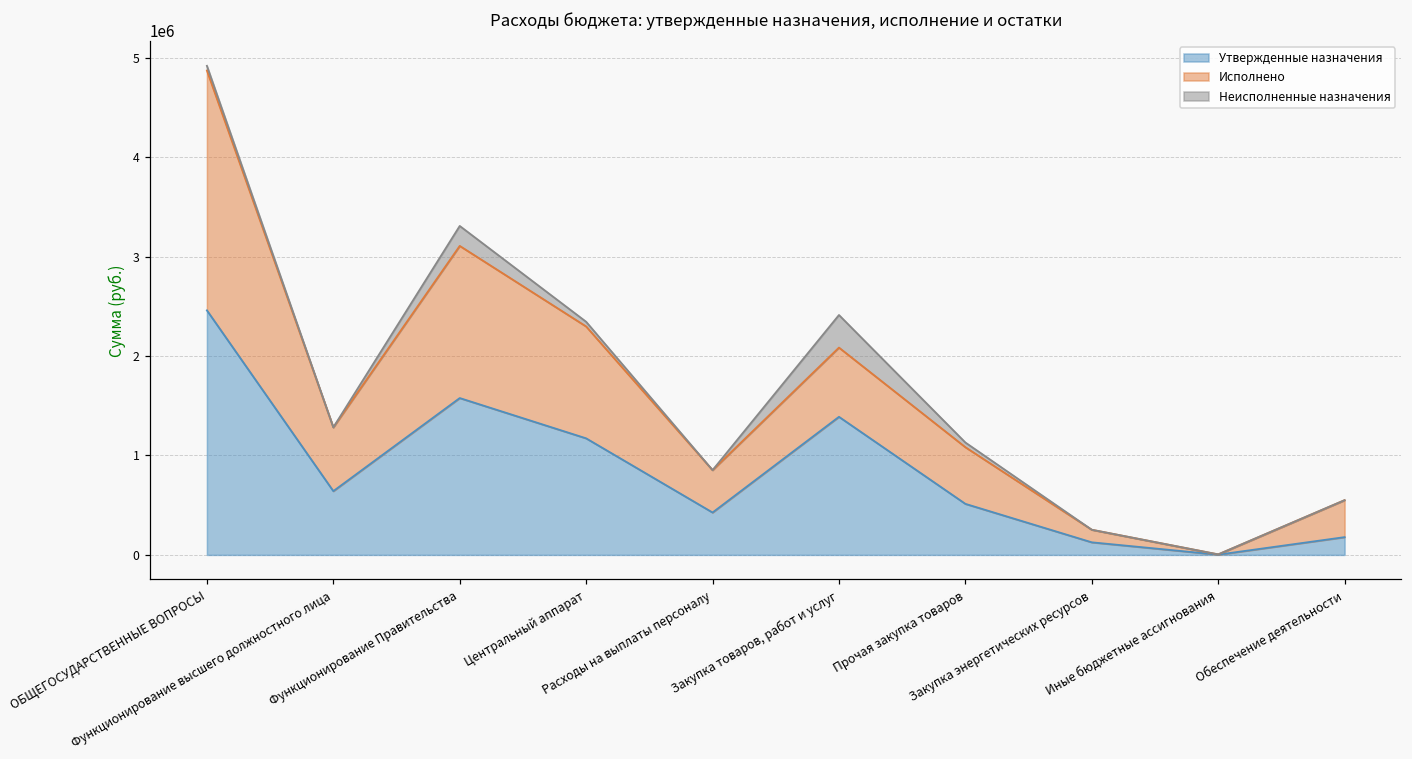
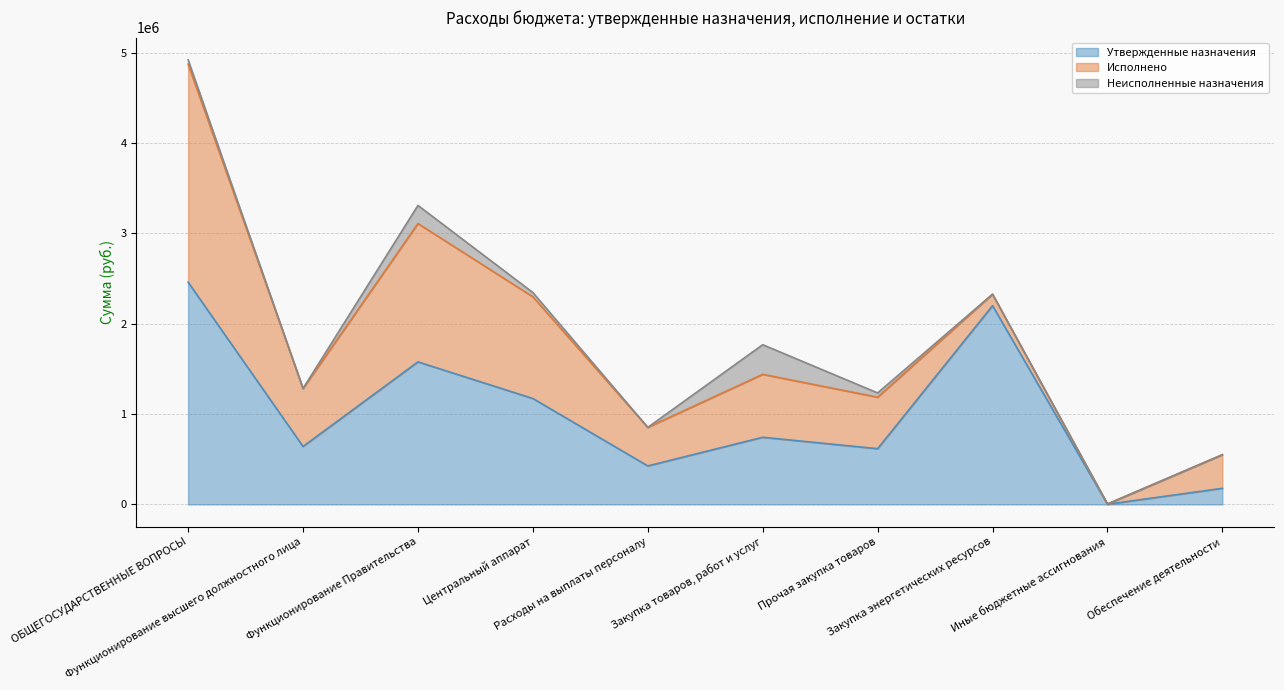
Утвержденные назначения, Закупка товаров, работ и услуг: 1400000 -> 700000
Утвержденные назначения, Прочая закупка товаров: 500000 -> 600000
Утвержденные назначения, Закупка энергетических ресурсов: 100000 -> 2200000
